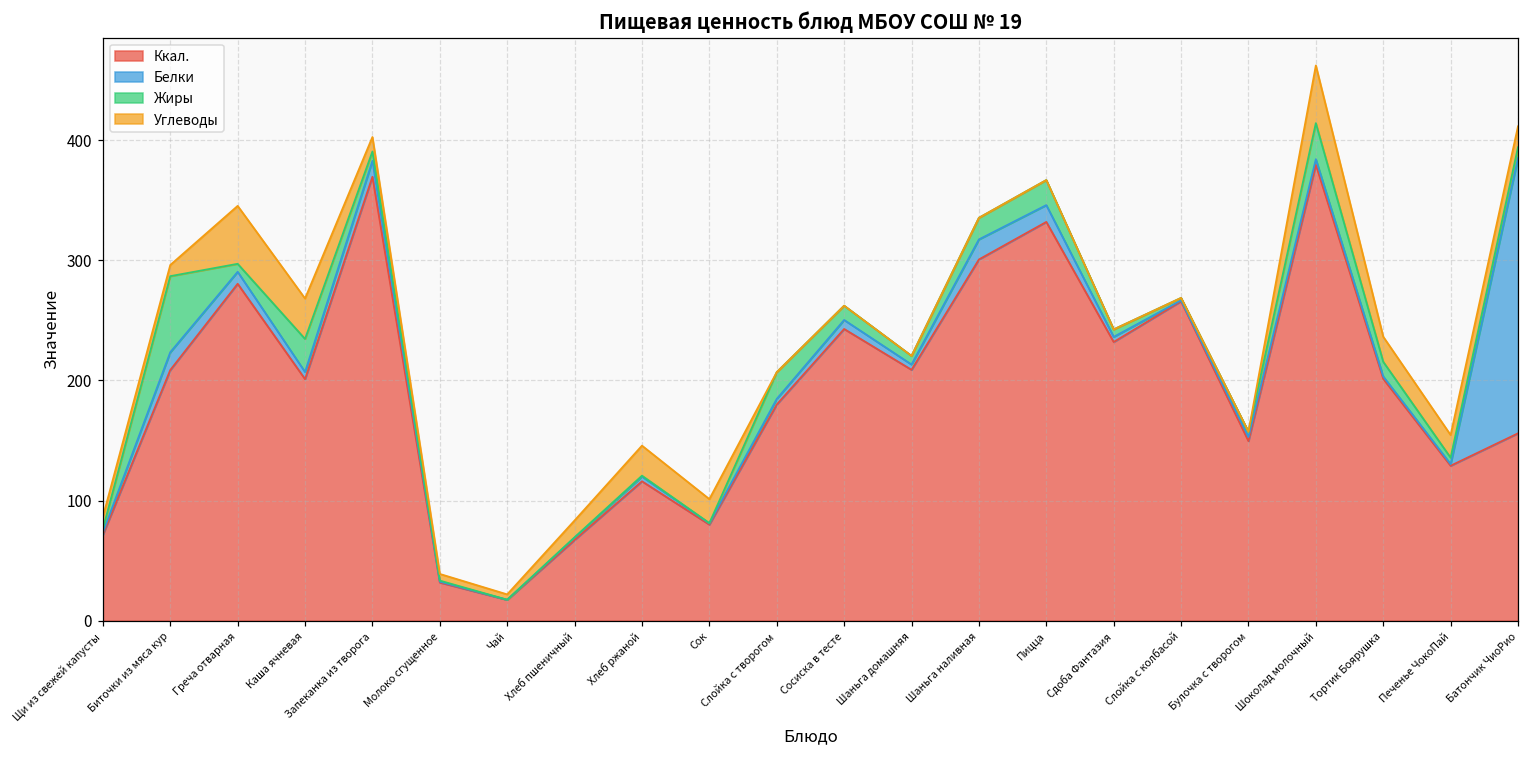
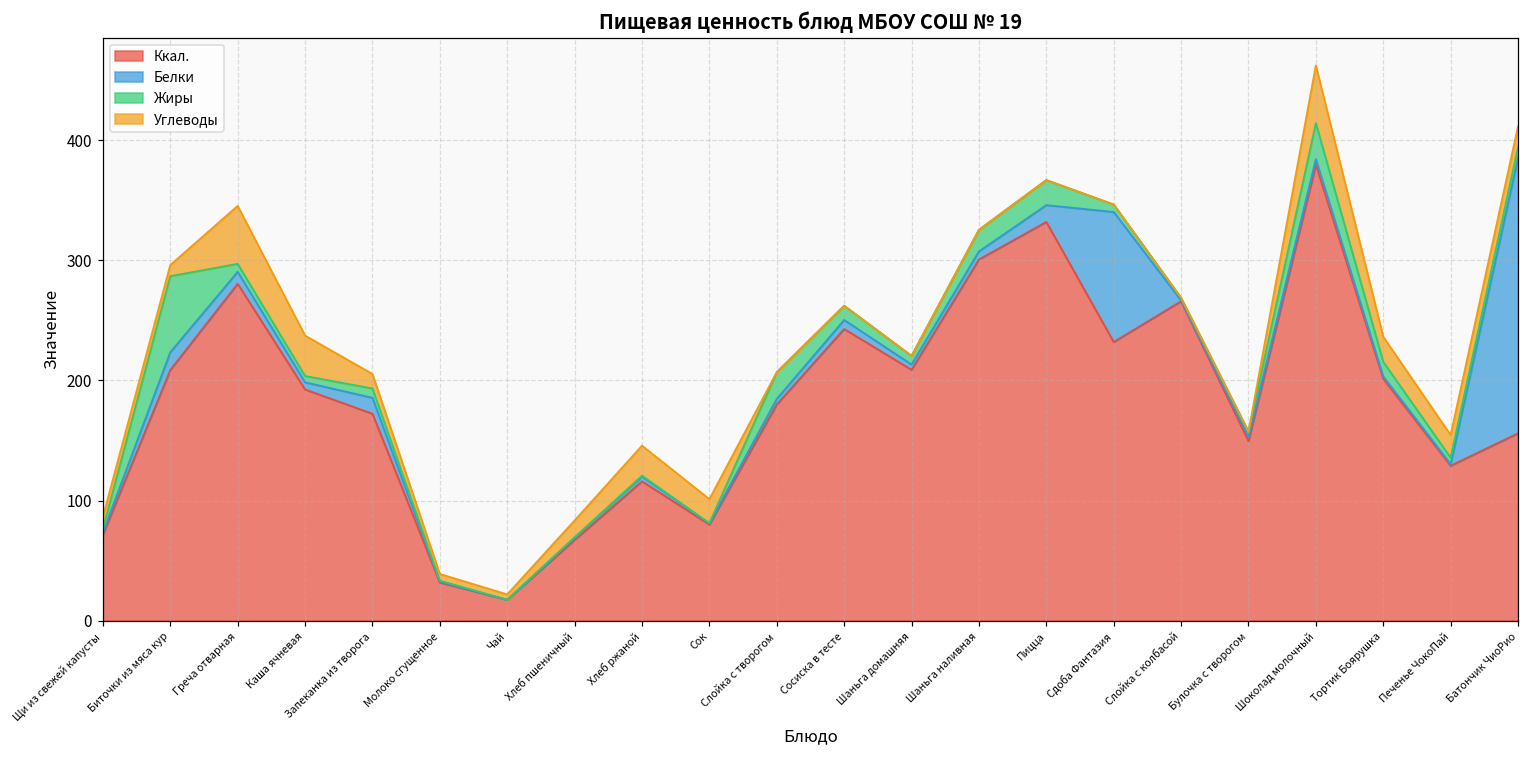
Ккал., Каша ячневая: 201 -> 193
Жиры, Каша ячневая: 28 -> 5
Ккал., Запеканка из творога: 370 -> 172
Белки, Шаньга наливная: 17 -> 7
Белки, Сдоба Фантазия: 4 -> 108
